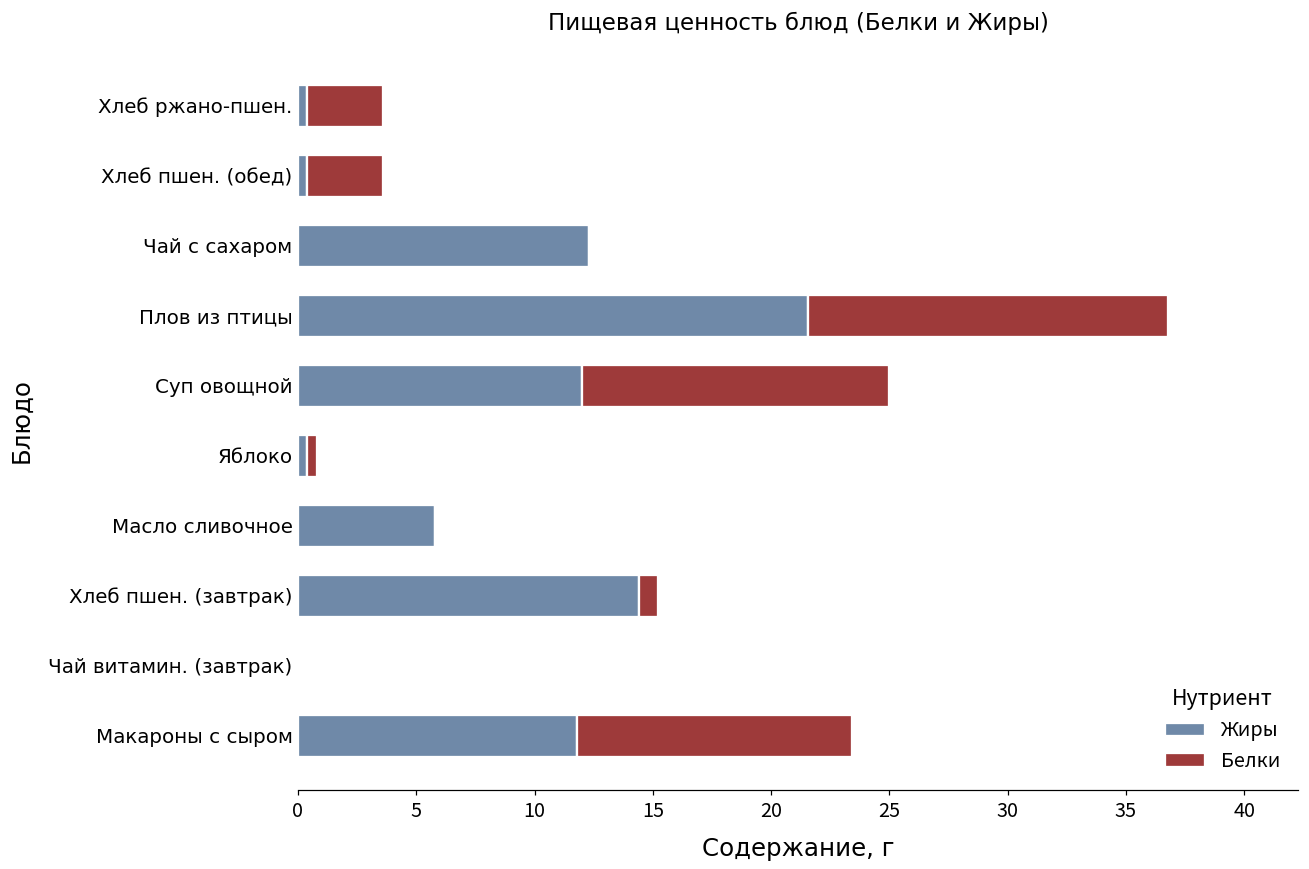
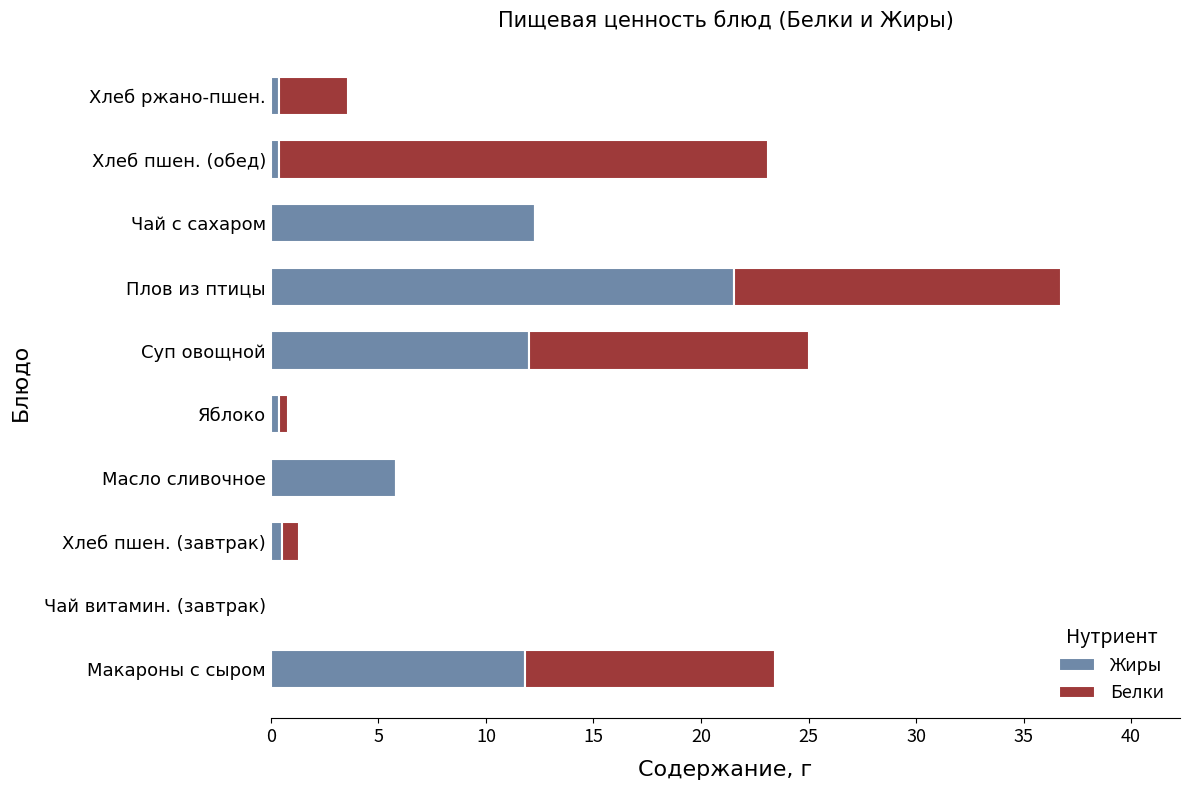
Белки, Хлеб пшен. (обед): 3.2 -> 22.7
Жиры, Хлеб пшен. (завтрак): 14.4 -> 0.5
